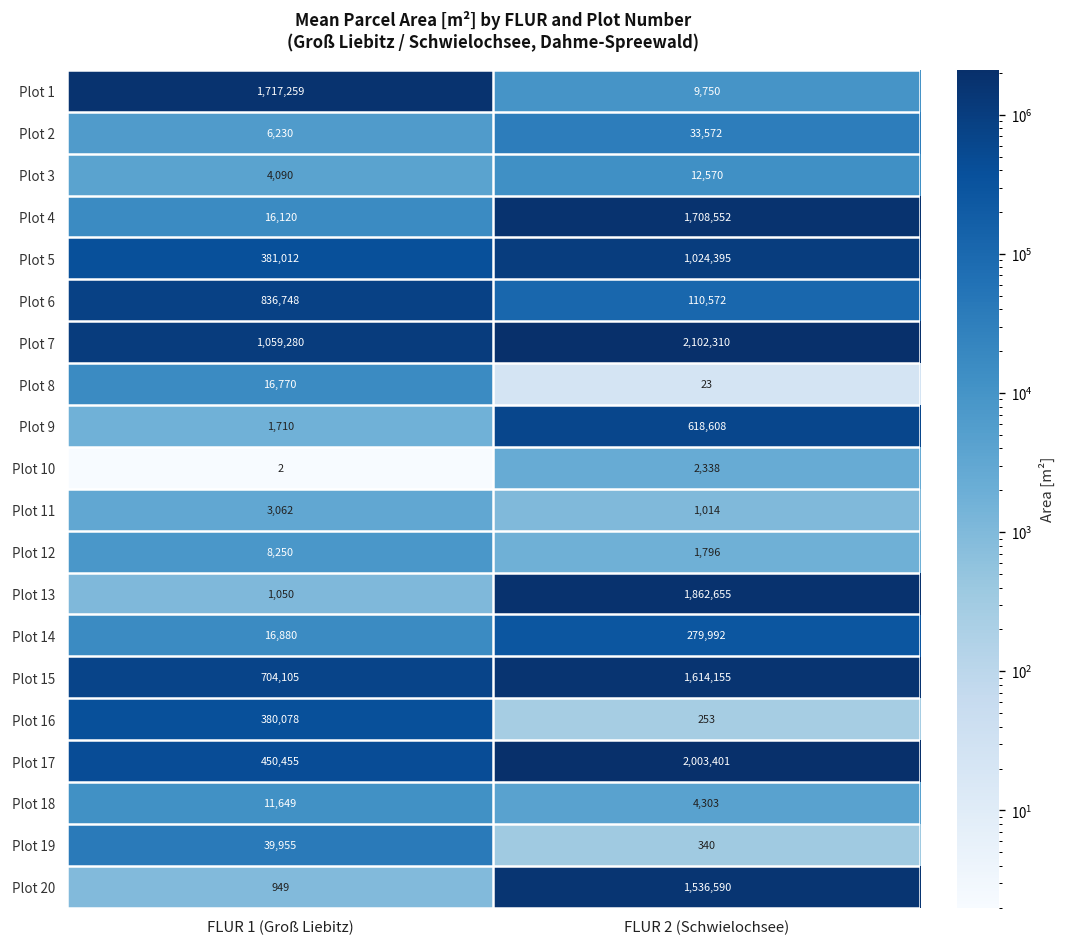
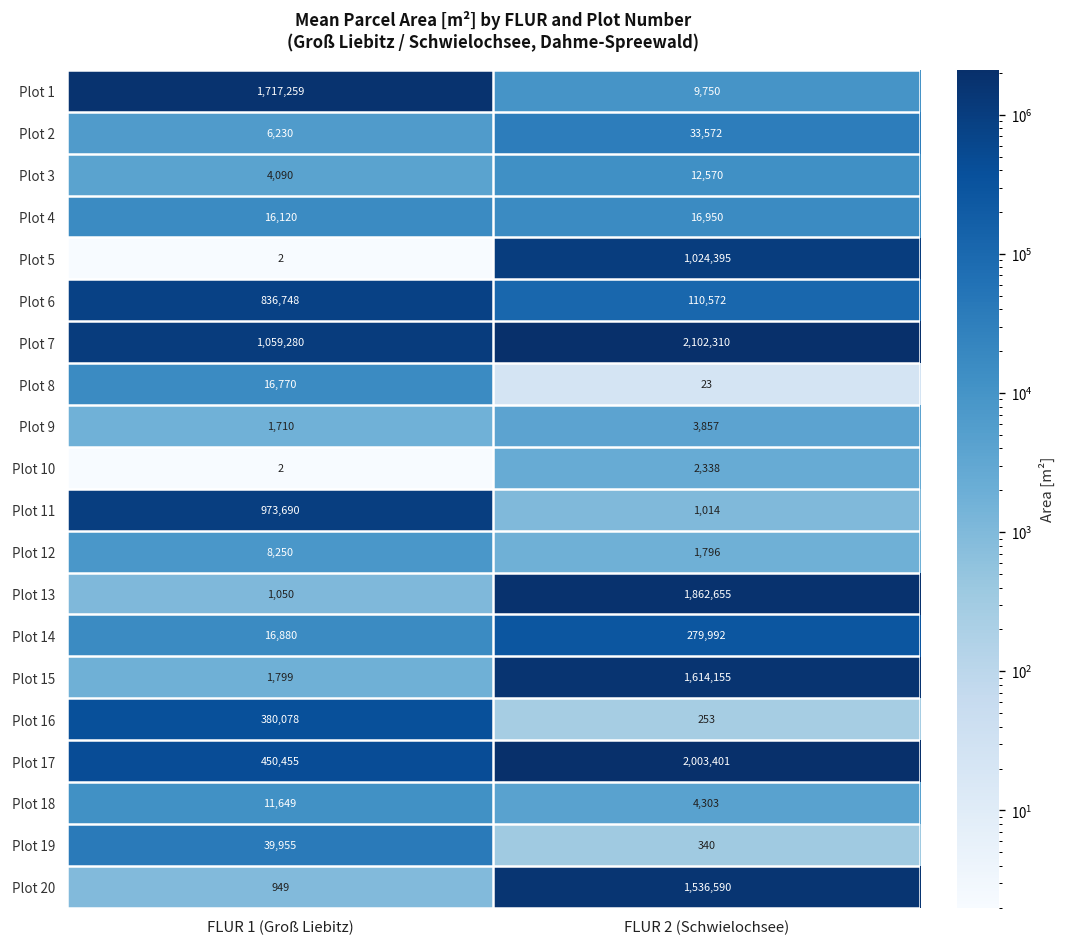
Plot 4, FLUR 2 (Schwielochsee): 1,708,552 -> 16,950
Plot 5, FLUR 1 (Groß Liebitz): 381,012 -> 2
Plot 9, FLUR 2 (Schwielochsee): 618,608 -> 3,857
Plot 11, FLUR 1 (Groß Liebitz): 3,062 -> 973,690
Plot 15, FLUR 1 (Groß Liebitz): 704,105 -> 1,799
